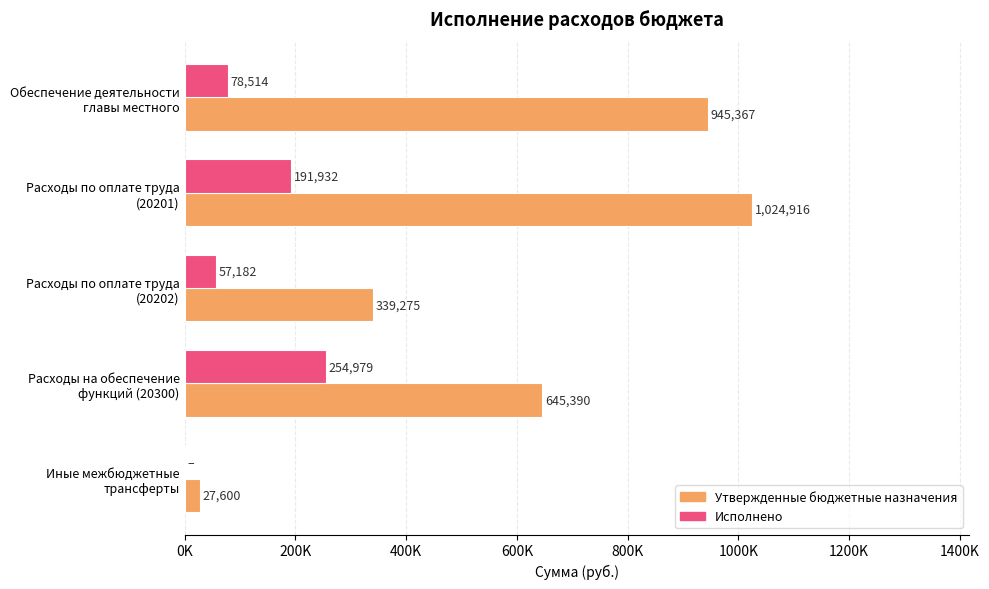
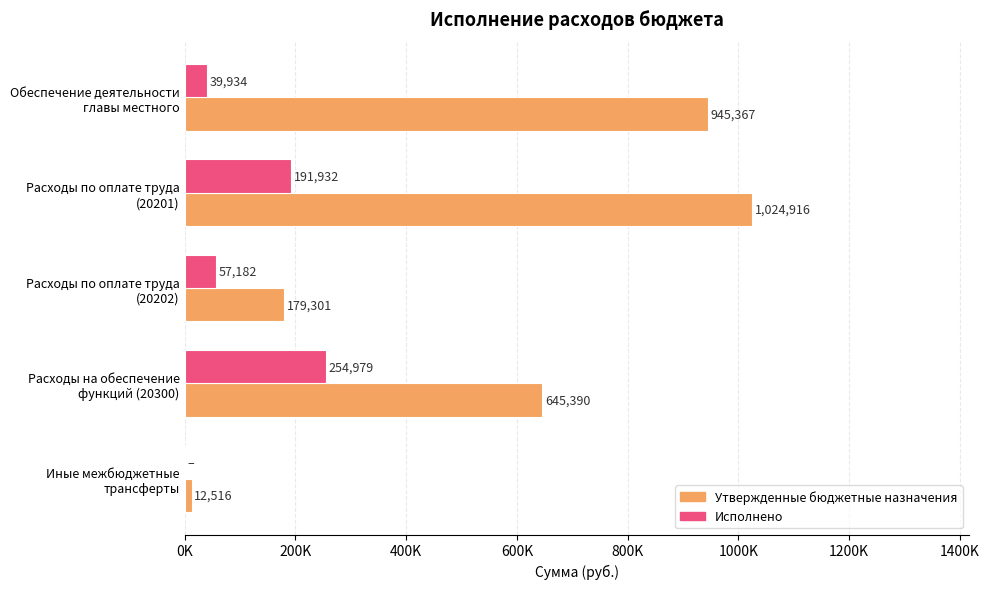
Исполнено, Обеспечение деятельности главы местного: 78,514 -> 39,934
Утвержденные бюджетные назначения, Расходы по оплате труда (20202): 339,275 -> 179,301
Утвержденные бюджетные назначения, Иные межбюджетные трансферты: 27,600 -> 12,516
